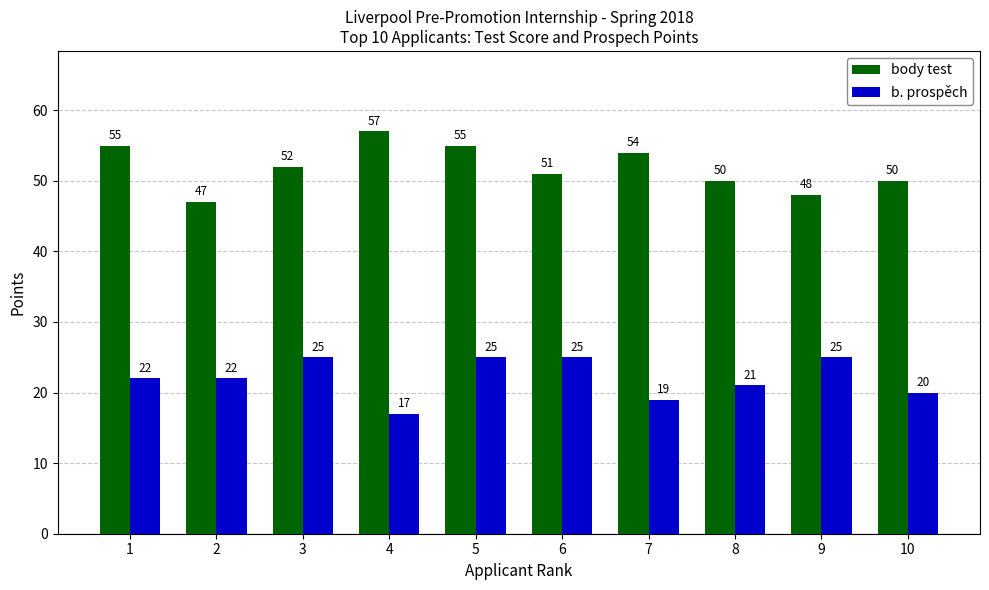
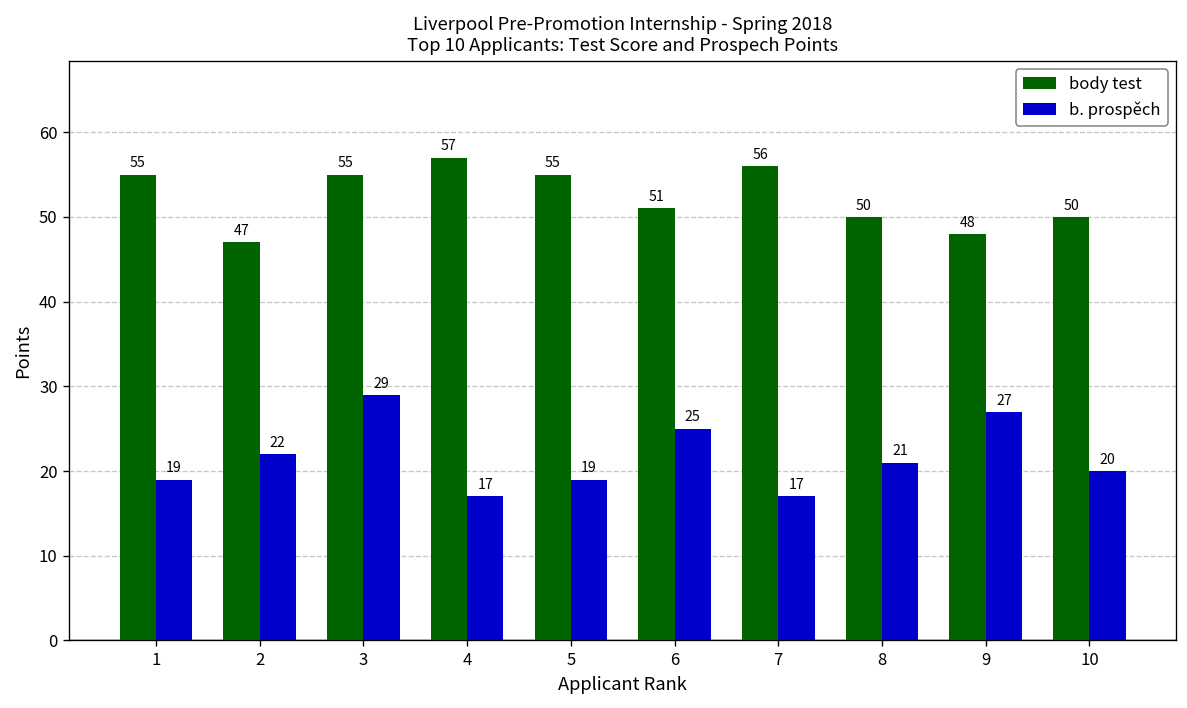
b. prospěch, 1: 22 -> 19
body test, 3: 52 -> 55
b. prospěch, 3: 25 -> 29
b. prospěch, 5: 25 -> 19
body test, 7: 54 -> 56
b. prospěch, 7: 19 -> 17
b. prospěch, 9: 25 -> 27
